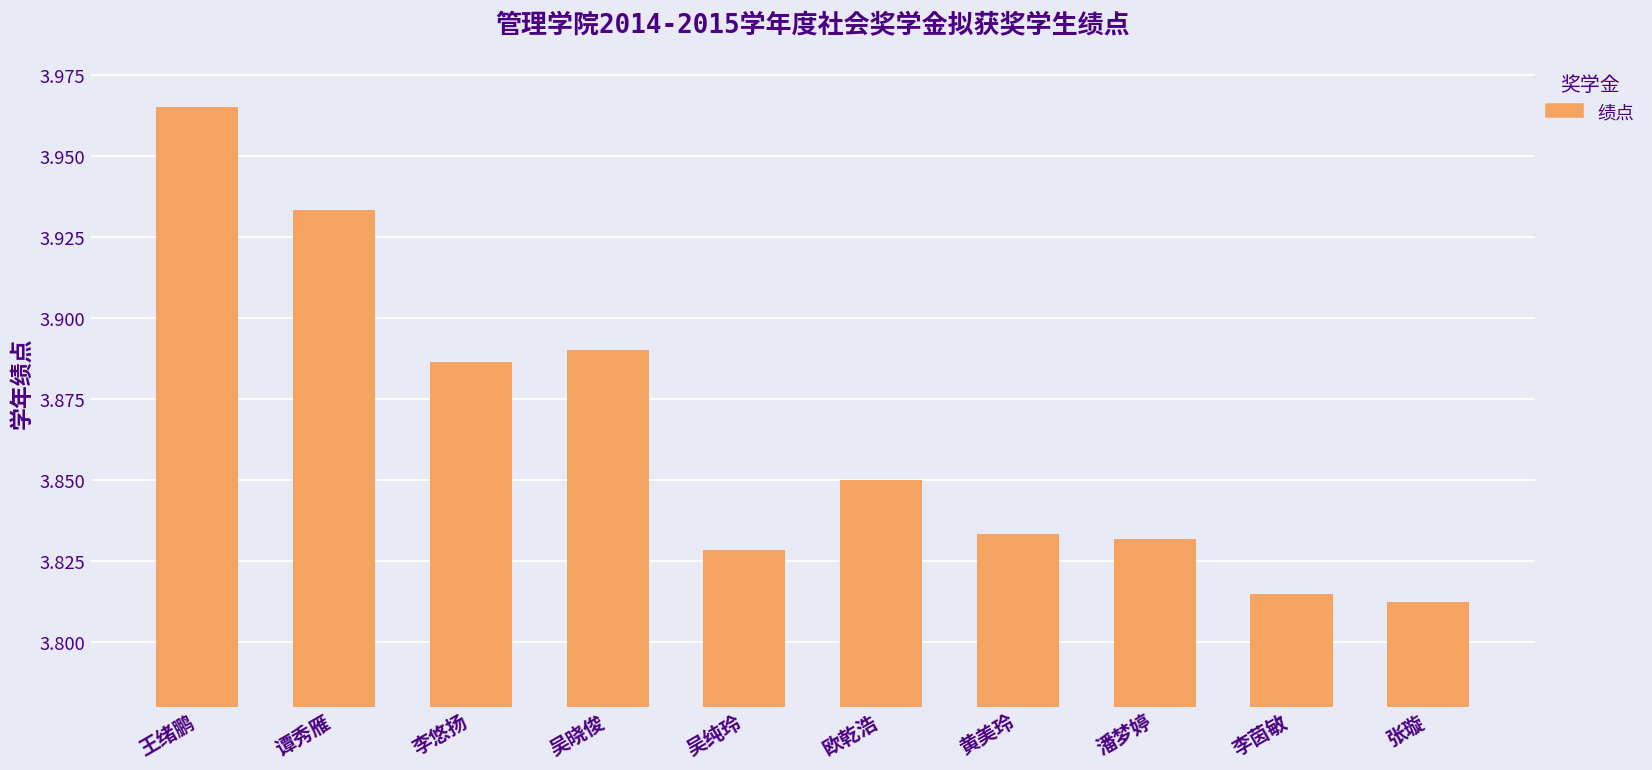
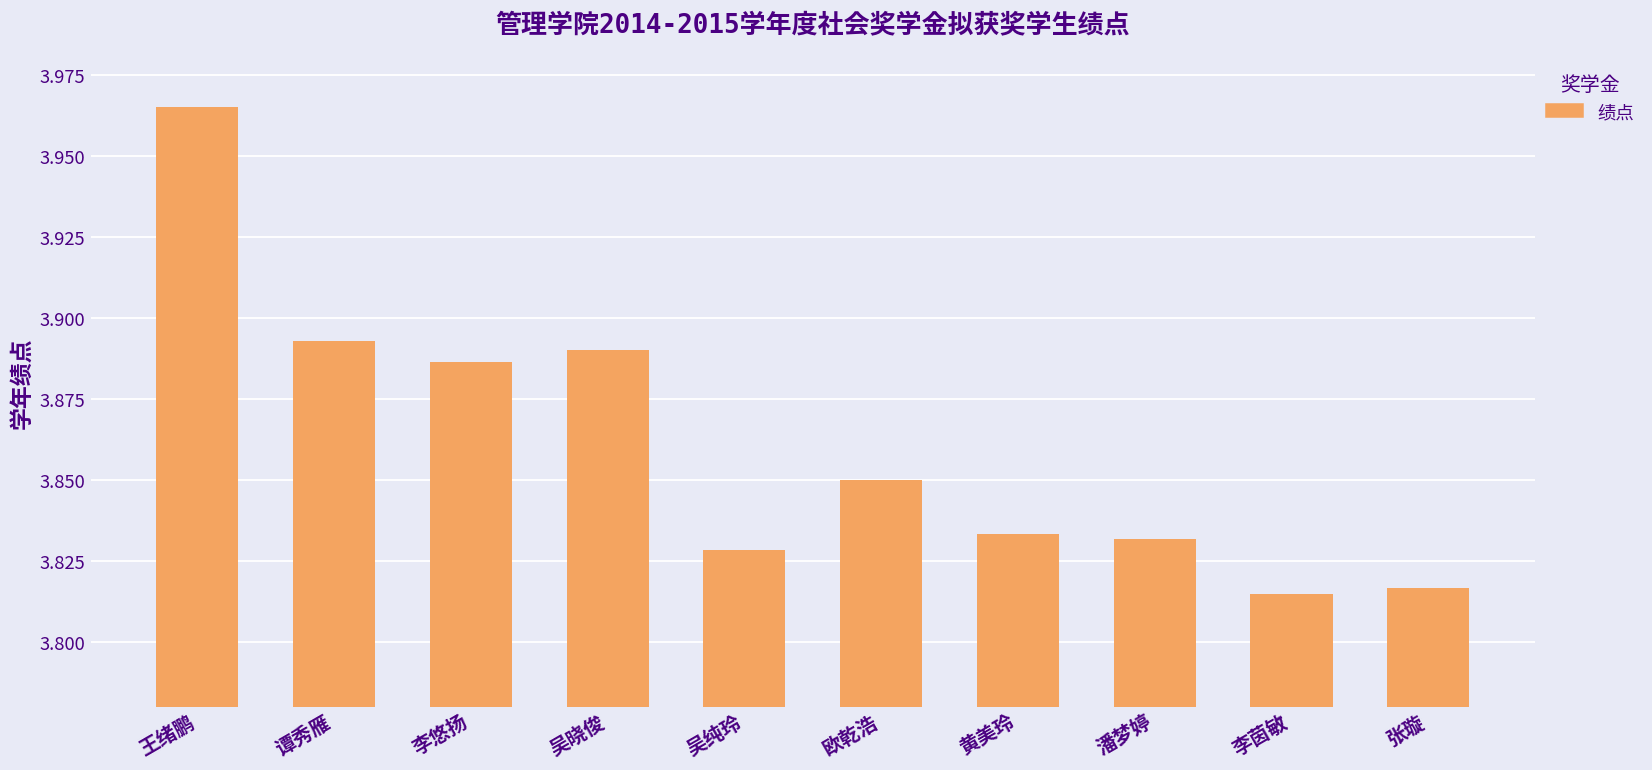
谭秀雁: 3.933 -> 3.893
张璇: 3.812 -> 3.817
